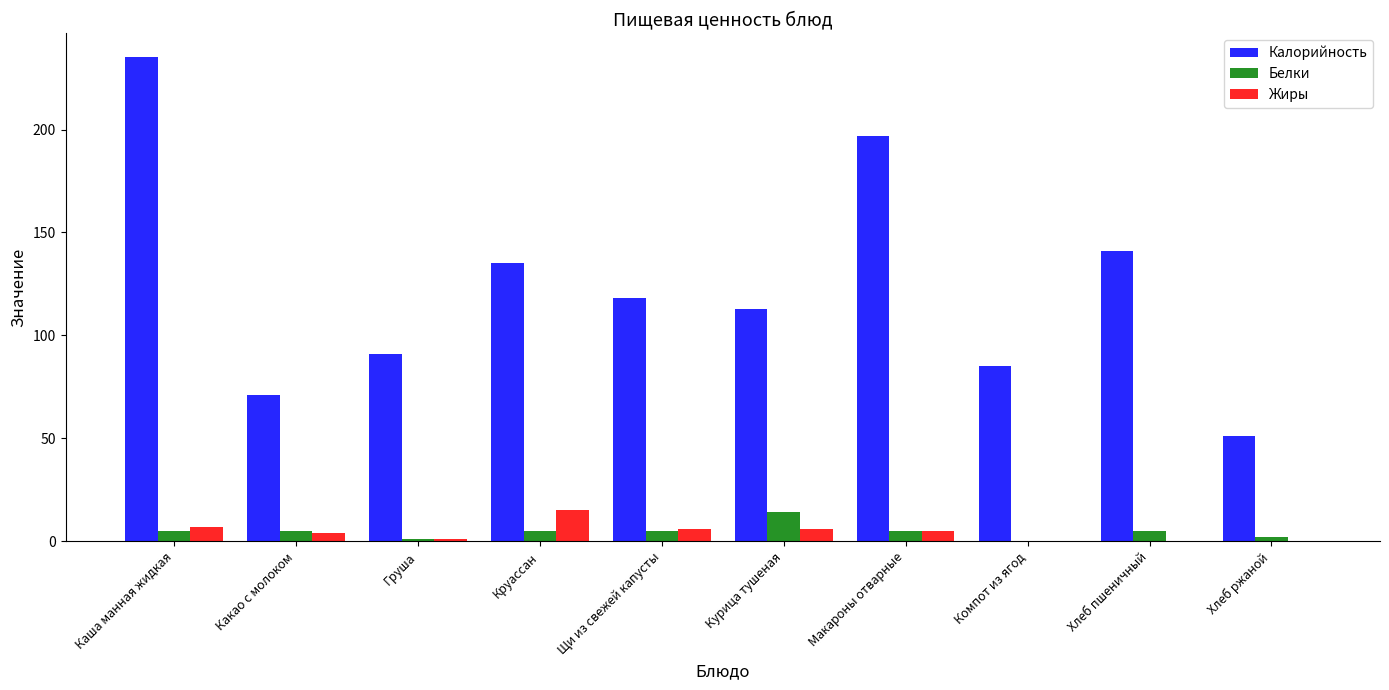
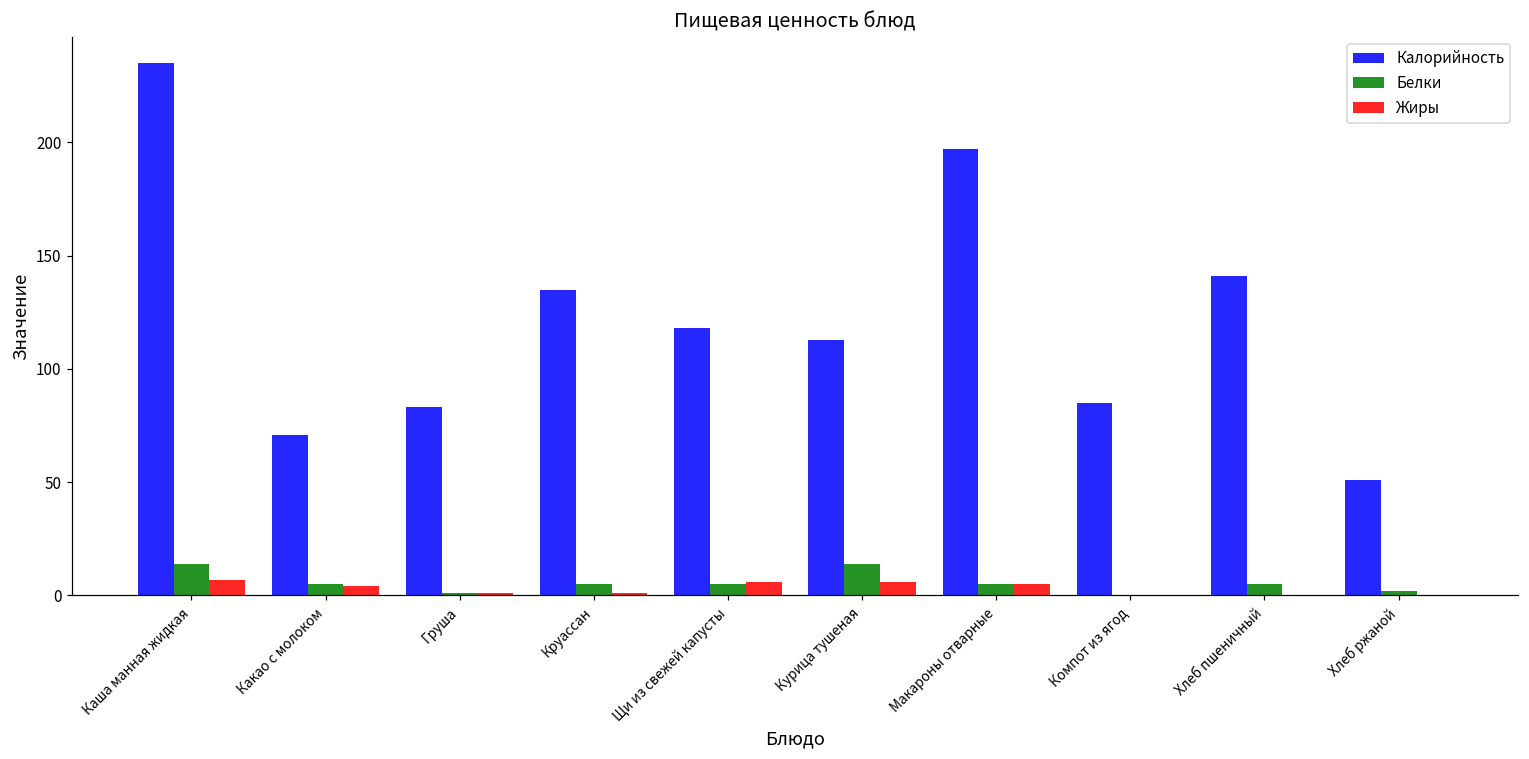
Белки, Каша манная жидкая: 5 -> 14
Калорийность, Груша: 91 -> 83
Жиры, Круассан: 15 -> 1
